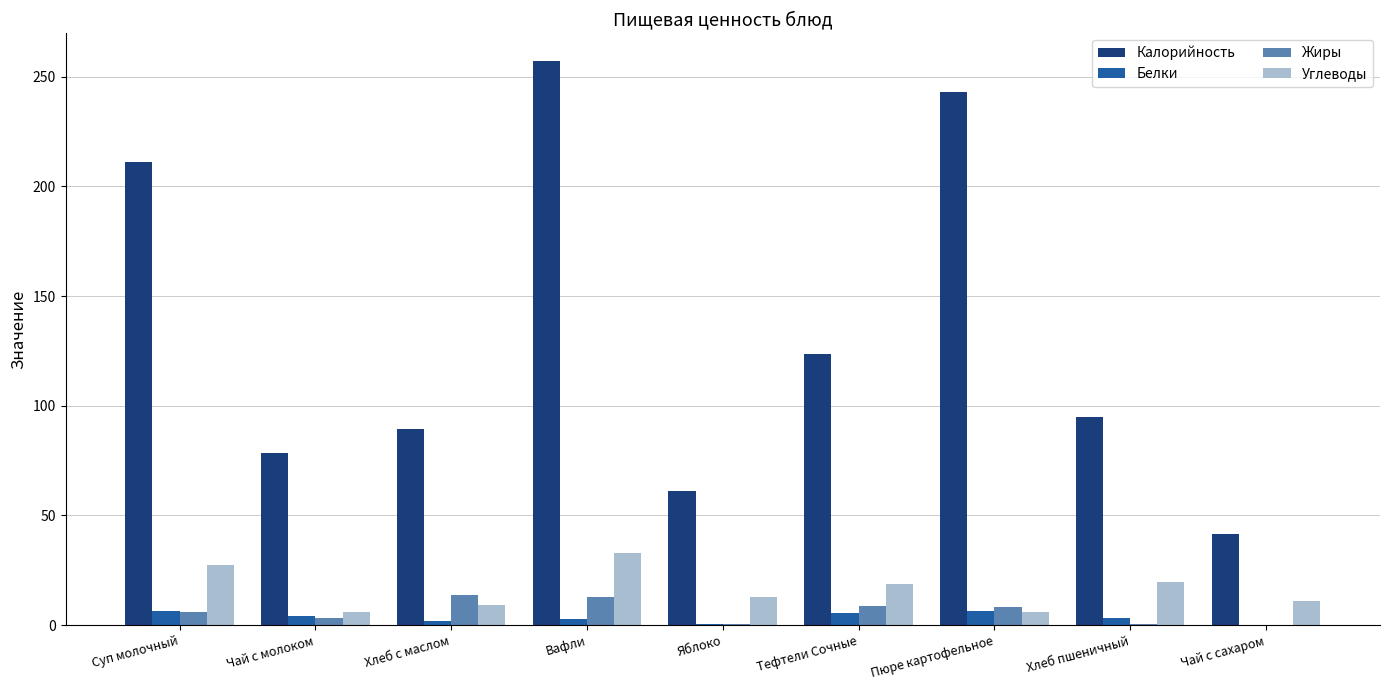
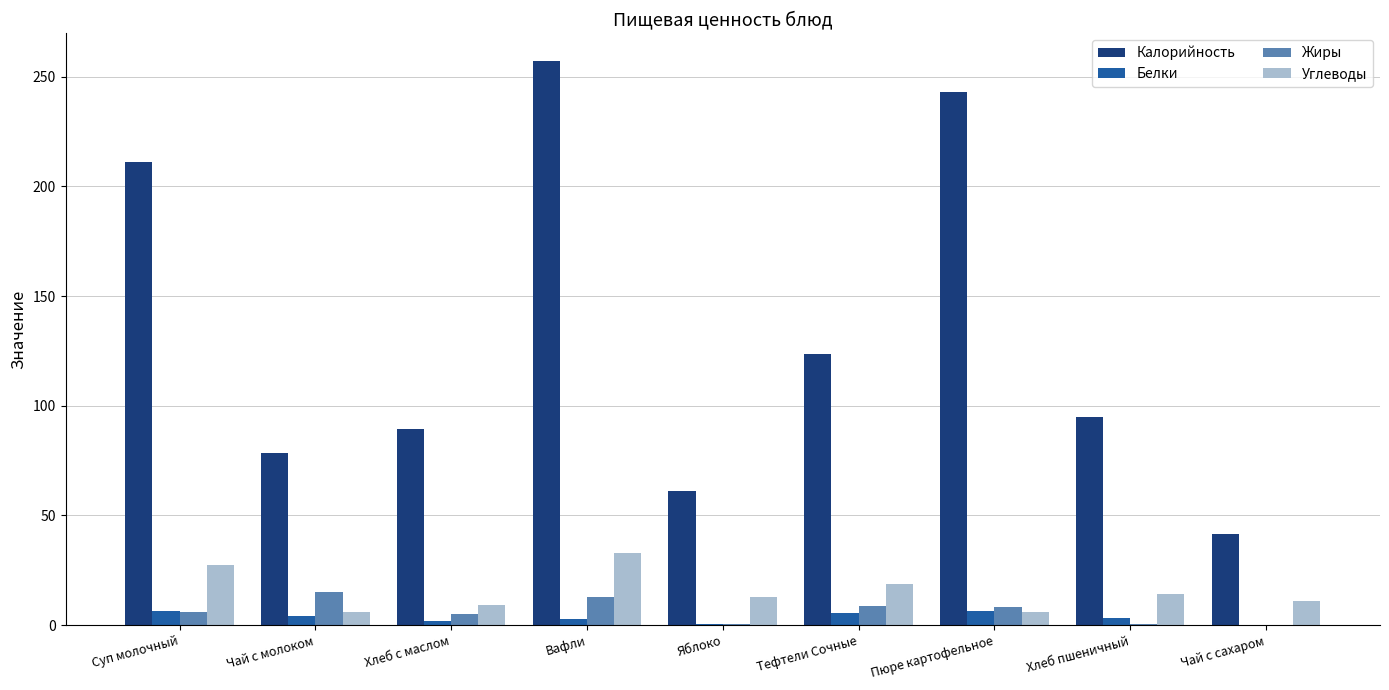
Жиры, Чай с молоком: 3 -> 15
Жиры, Хлеб с маслом: 14 -> 5
Углеводы, Хлеб пшеничный: 20 -> 14
